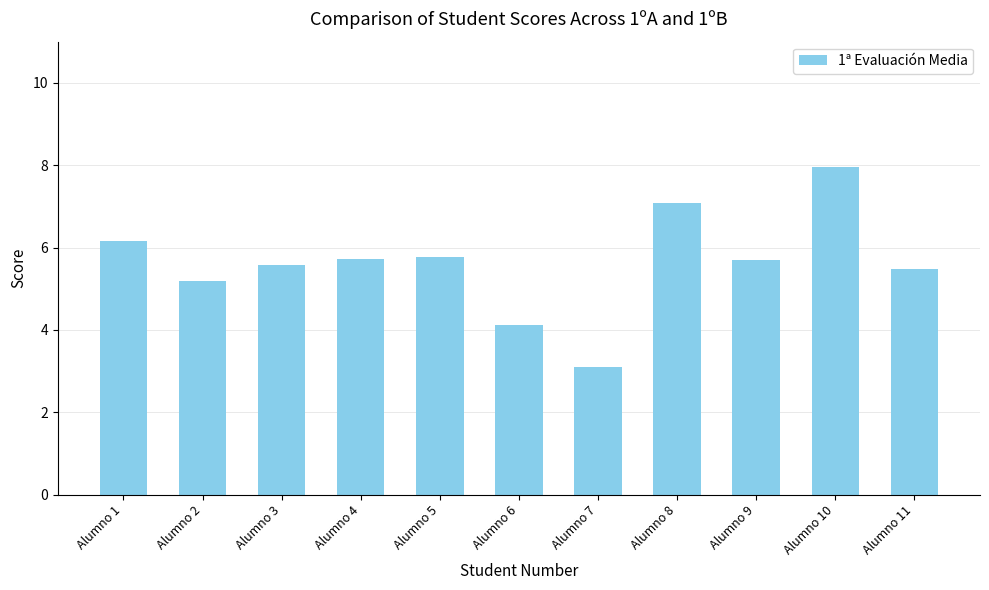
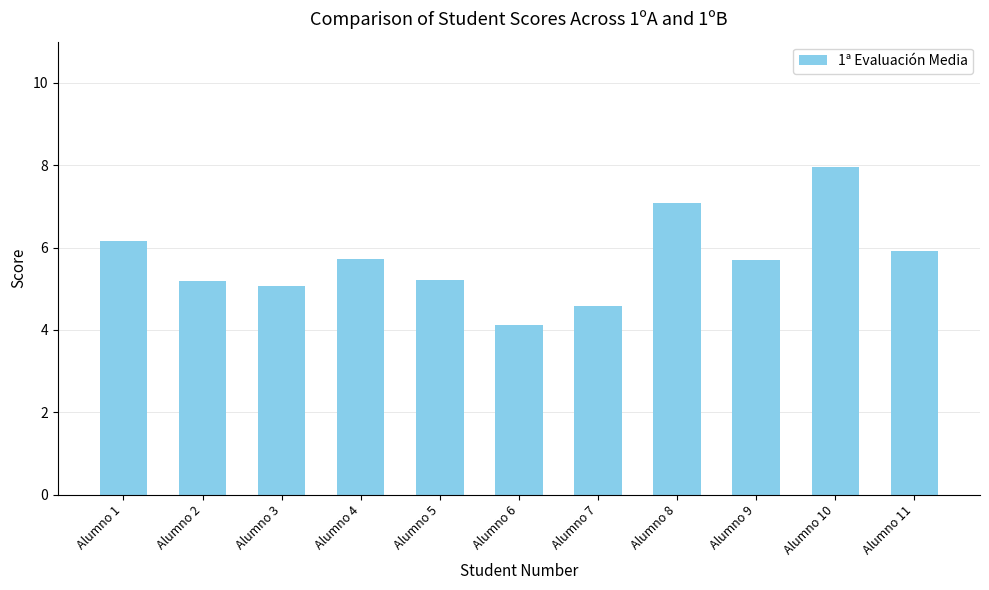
Alumno 3: 5.6 -> 5.1
Alumno 5: 5.8 -> 5.2
Alumno 7: 3.1 -> 4.6
Alumno 11: 5.5 -> 5.9
